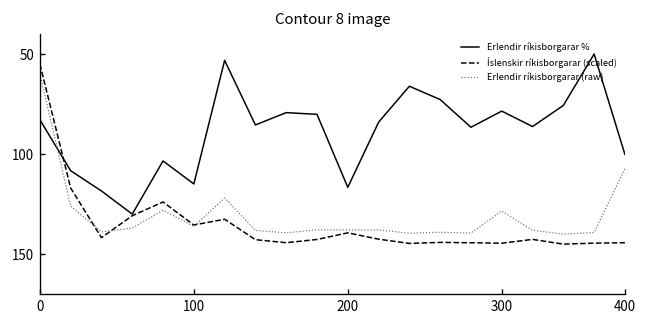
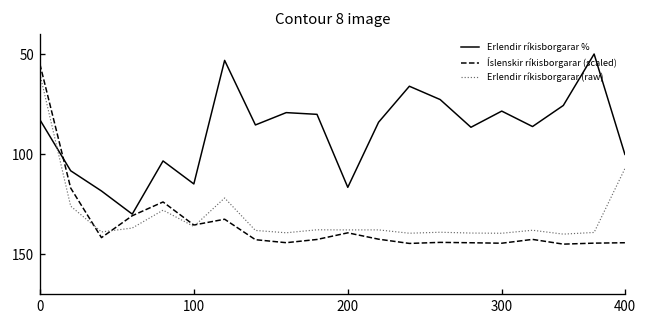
Erlendir ríkisborgarar (raw), 300: 128 -> 140
